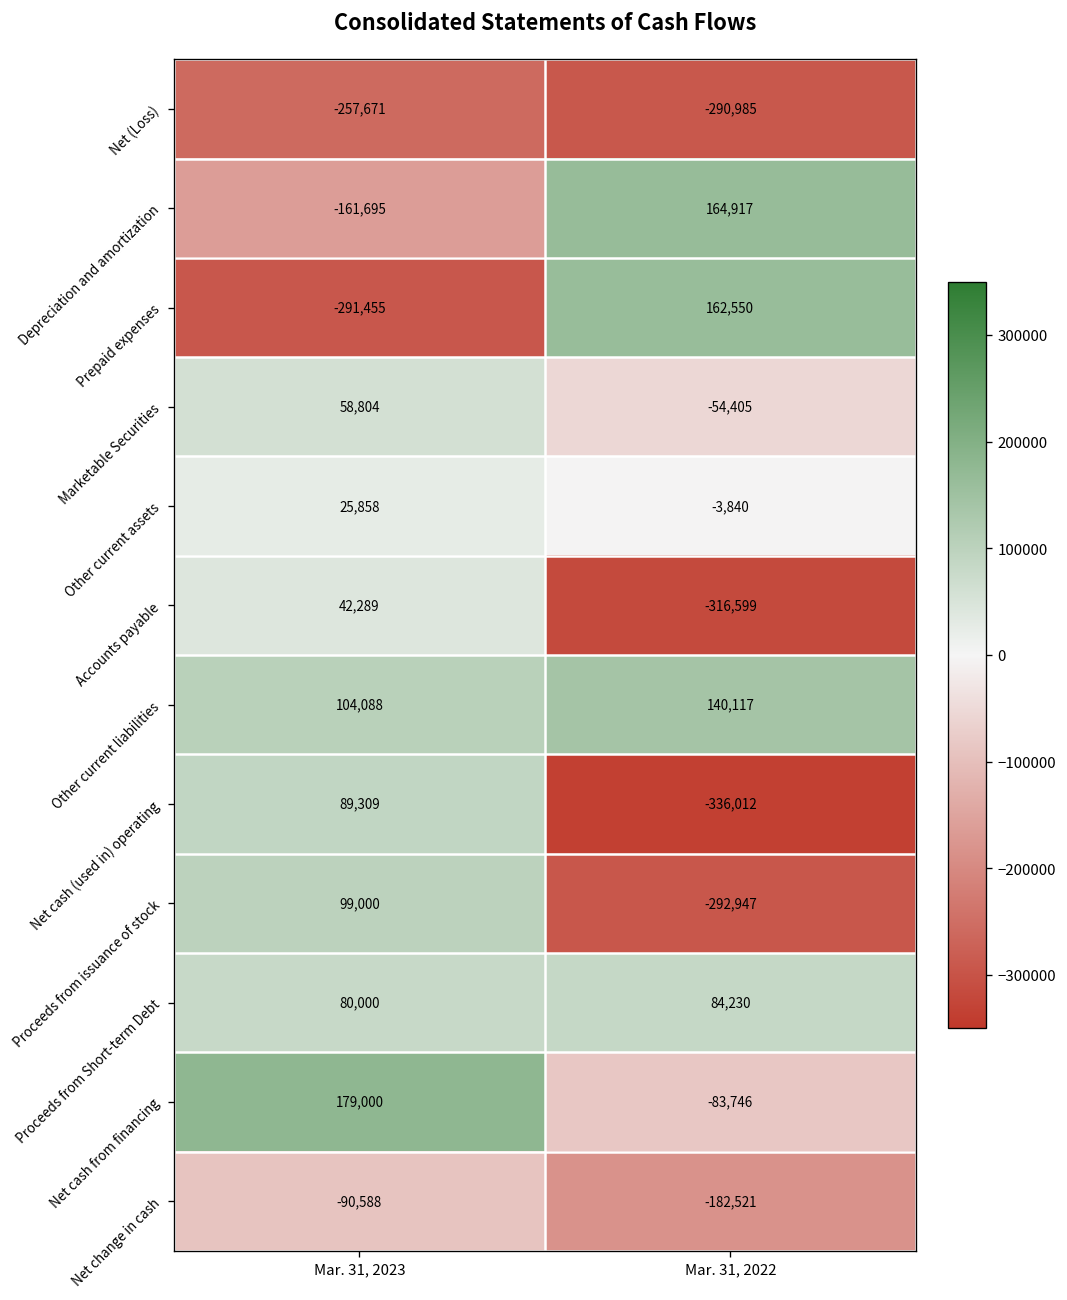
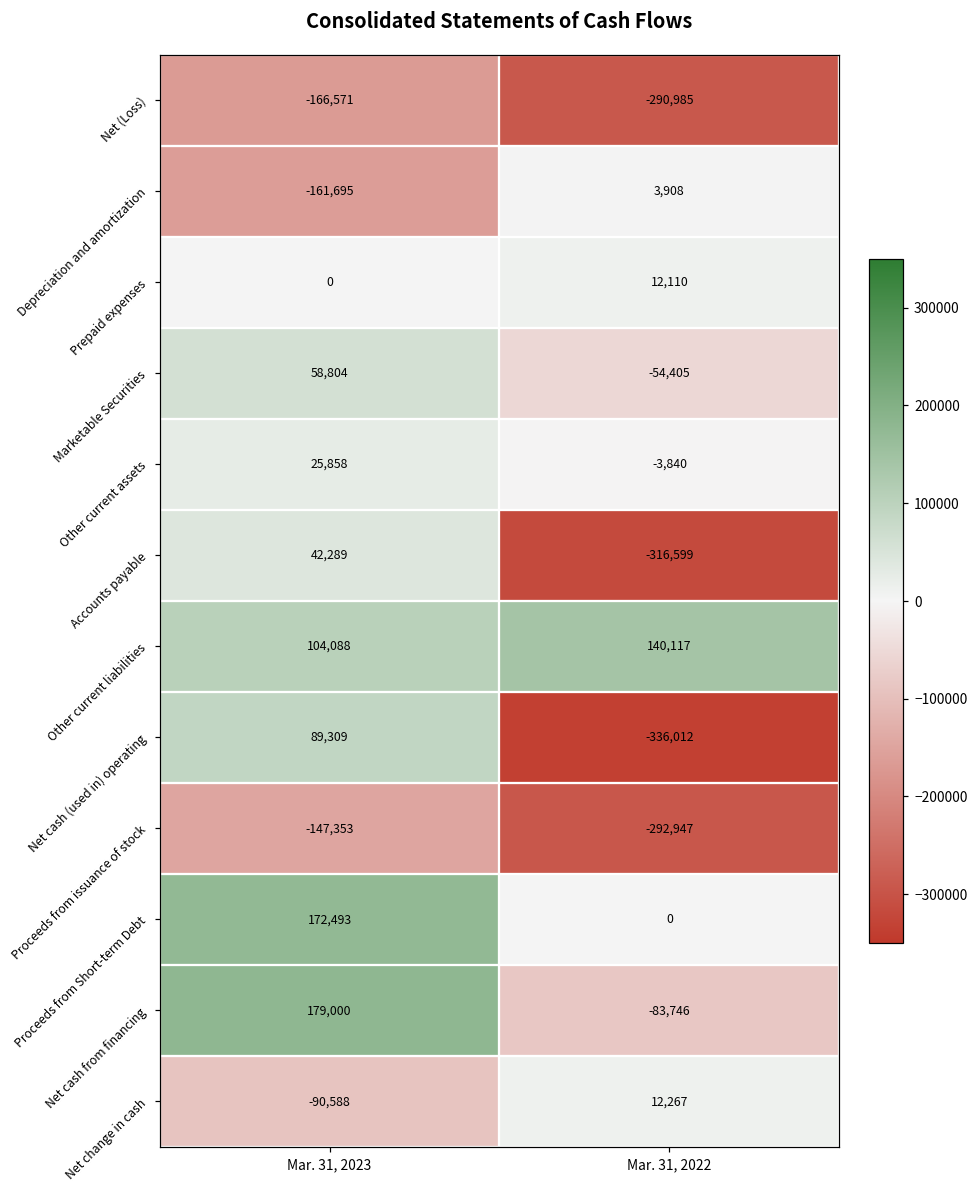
Net (Loss), Mar. 31, 2023: -257,671 -> -166,571
Depreciation and amortization, Mar. 31, 2022: 164,917 -> 3,908
Prepaid expenses, Mar. 31, 2023: -291,455 -> 0
Prepaid expenses, Mar. 31, 2022: 162,550 -> 12,110
Proceeds from issuance of stock, Mar. 31, 2023: 99,000 -> -147,353
Proceeds from Short-term Debt, Mar. 31, 2023: 80,000 -> 172,493
Proceeds from Short-term Debt, Mar. 31, 2022: 84,230 -> 0
Net change in cash, Mar. 31, 2022: -182,521 -> 12,267
